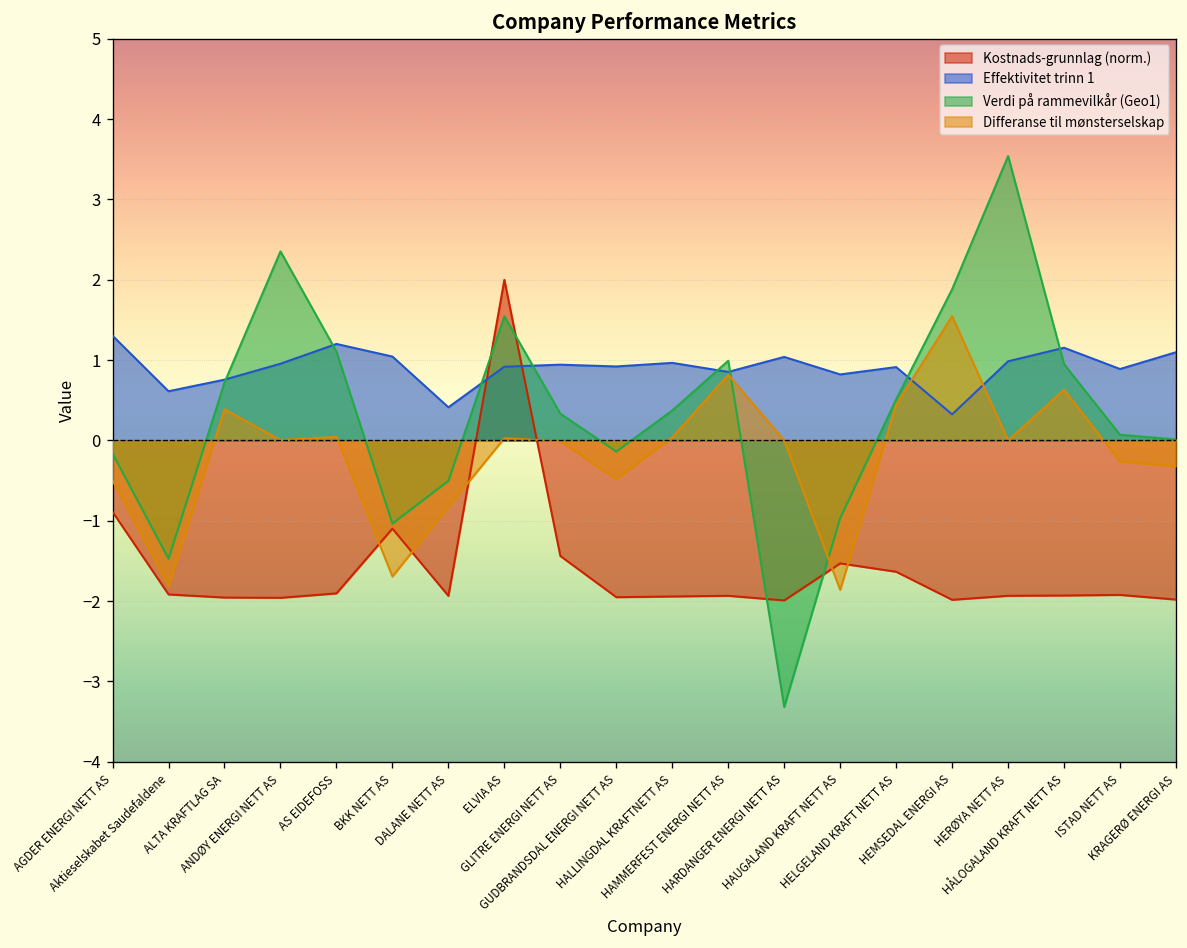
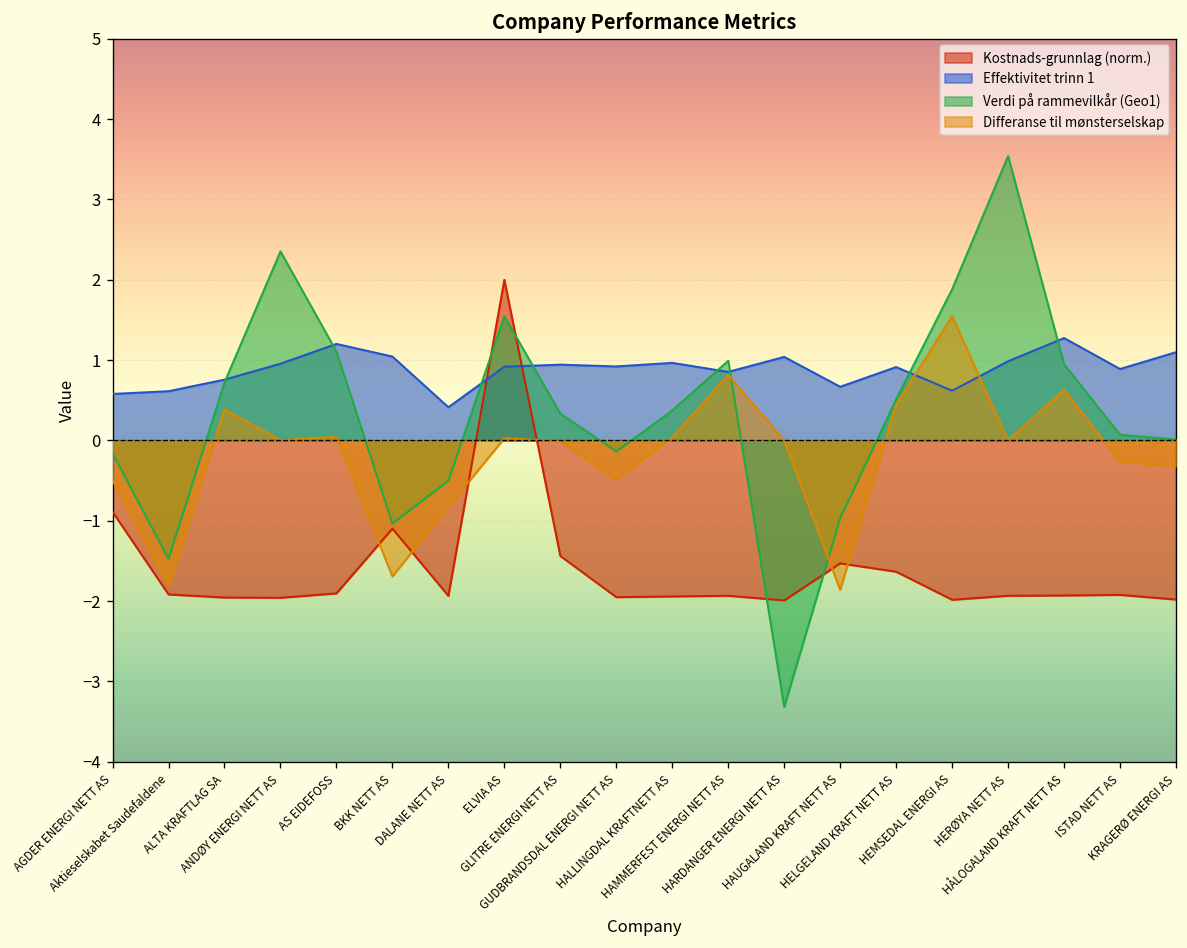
Effektivitet trinn 1, AGDER ENERGI NETT AS: 1.3 -> 0.6
Effektivitet trinn 1, HAUGALAND KRAFT NETT AS: 0.8 -> 0.7
Effektivitet trinn 1, HEMSEDAL ENERGI AS: 0.3 -> 0.6
Effektivitet trinn 1, HÅLOGALAND KRAFT NETT AS: 1.2 -> 1.3
